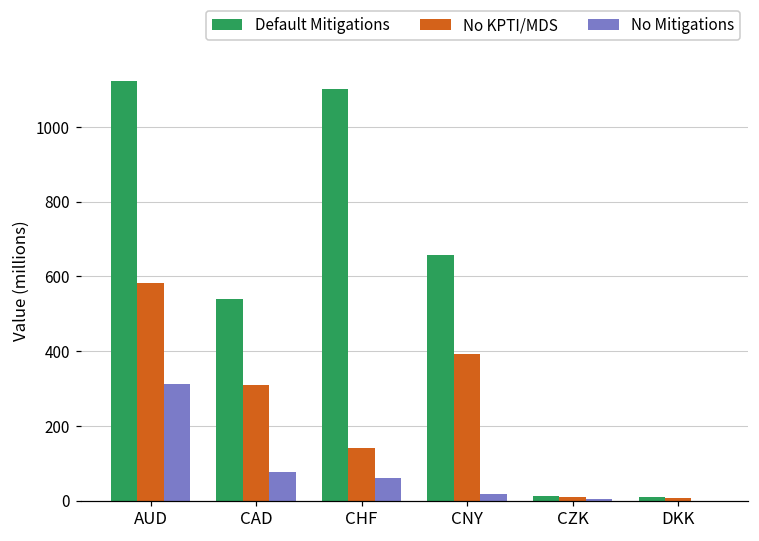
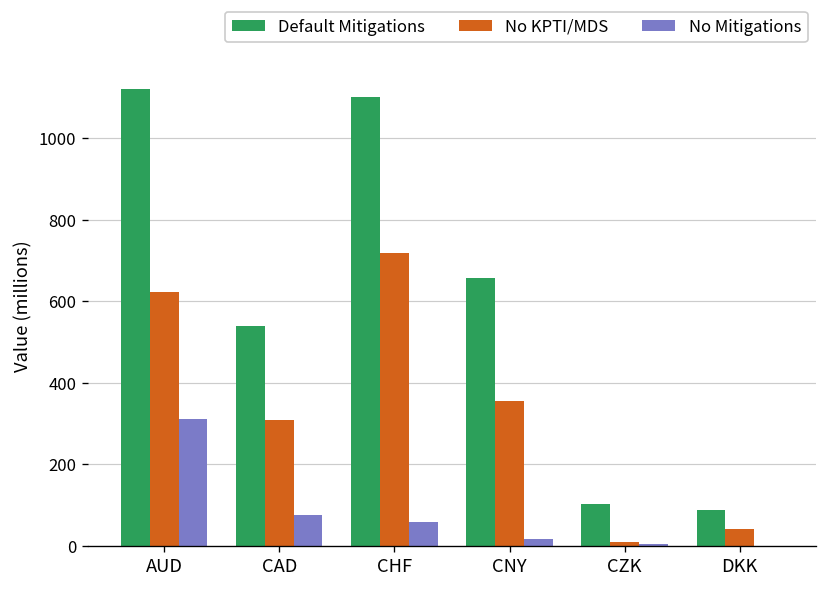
No KPTI/MDS, AUD: 580 -> 620
No KPTI/MDS, CHF: 140 -> 720
No KPTI/MDS, CNY: 390 -> 360
Default Mitigations, CZK: 10 -> 100
Default Mitigations, DKK: 10 -> 90
No KPTI/MDS, DKK: 10 -> 40
